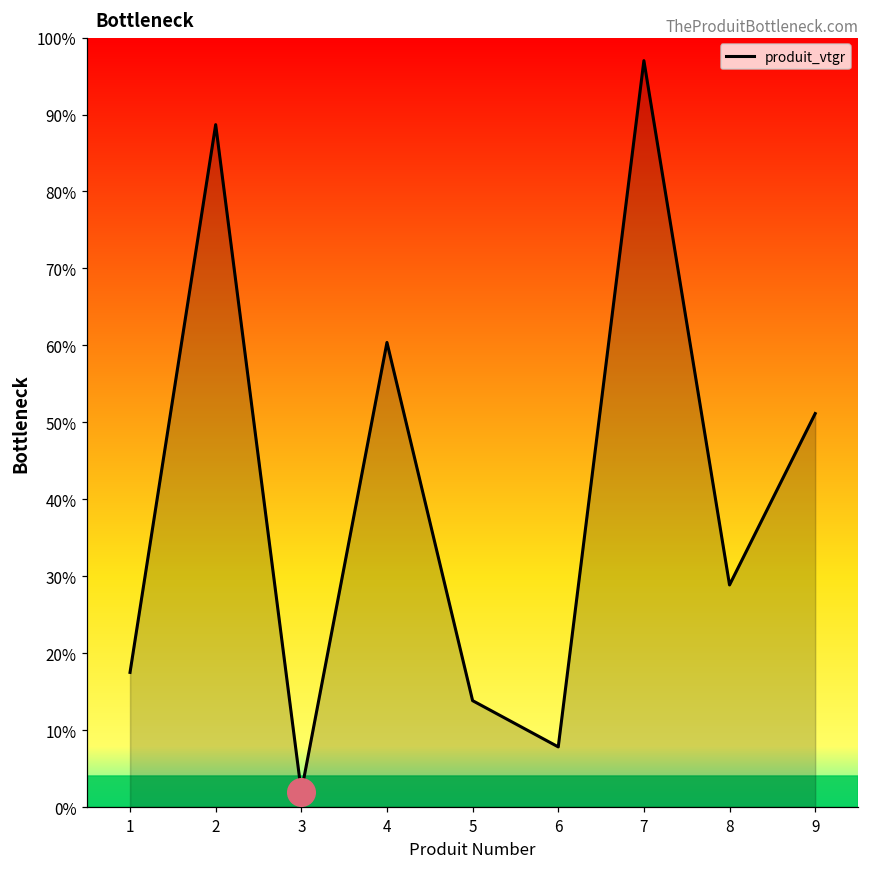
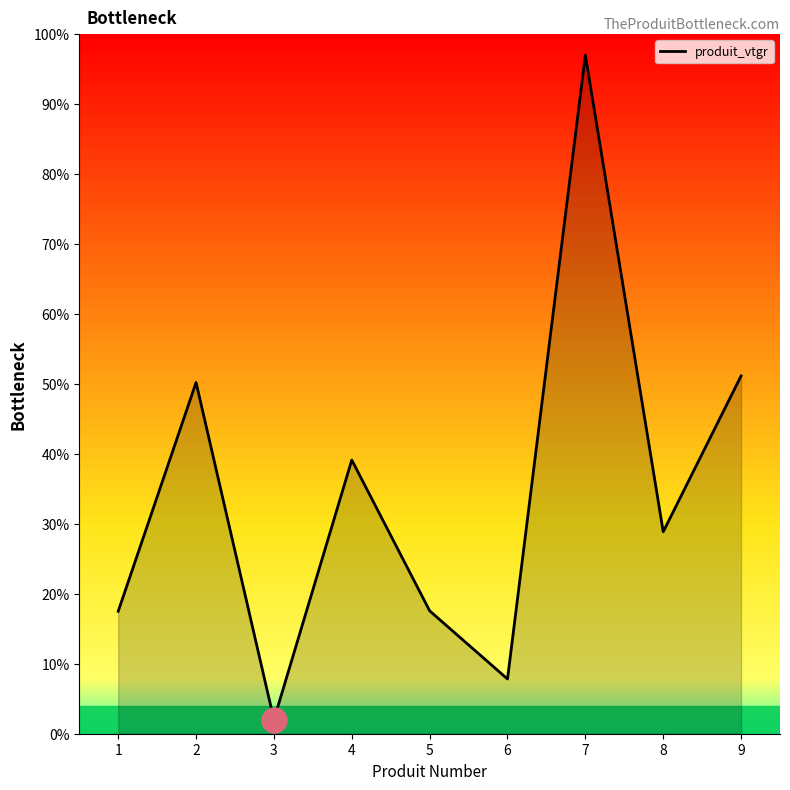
produit_vtgr, 2: 89% -> 50%
produit_vtgr, 4: 60% -> 39%
produit_vtgr, 5: 14% -> 18%
